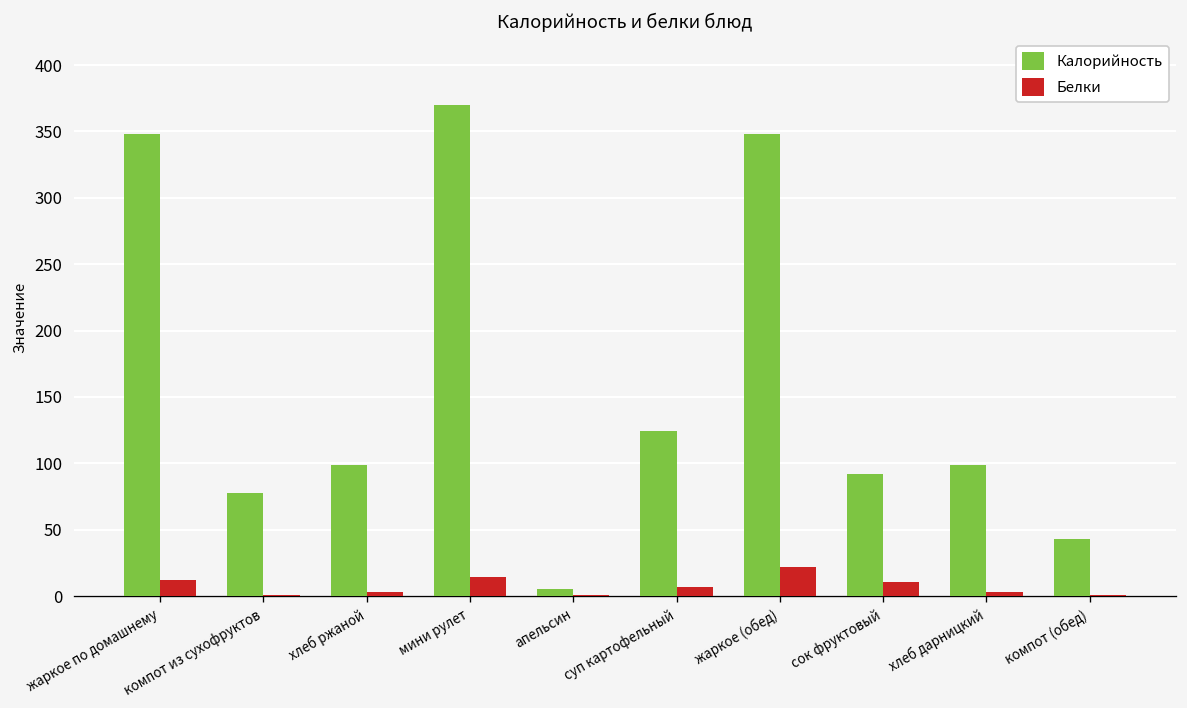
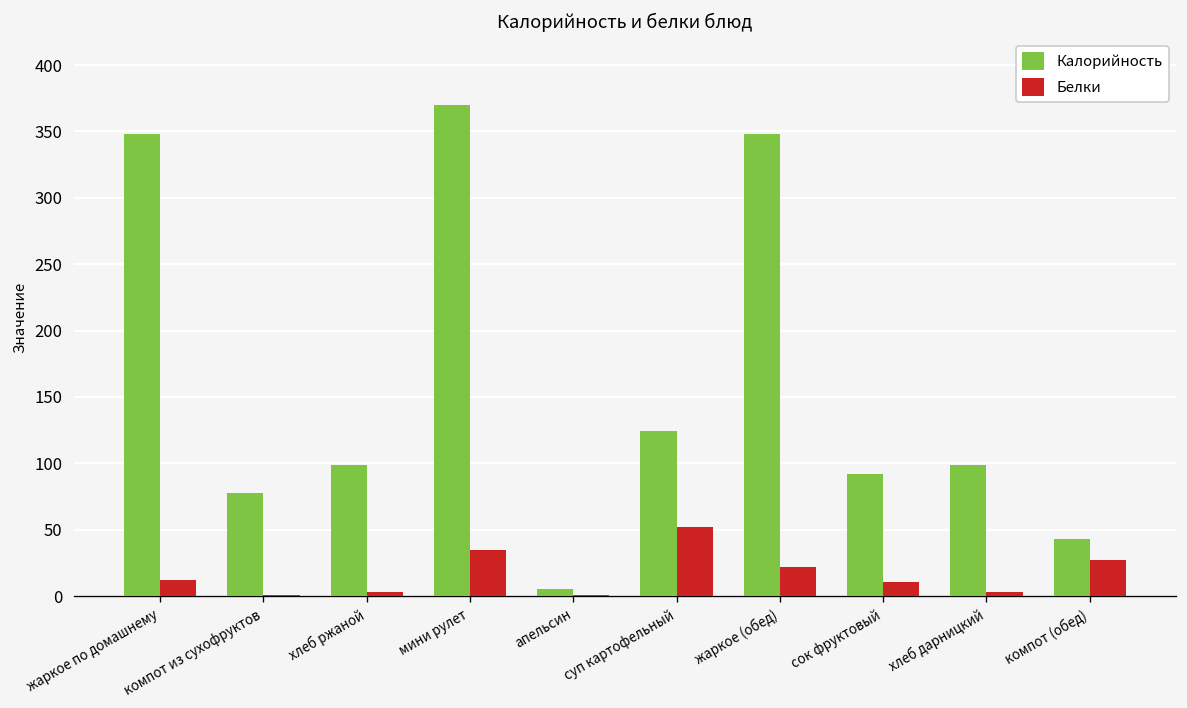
Белки, мини рулет: 14 -> 35
Белки, суп картофельный: 7 -> 52
Белки, компот (обед): 1 -> 27
